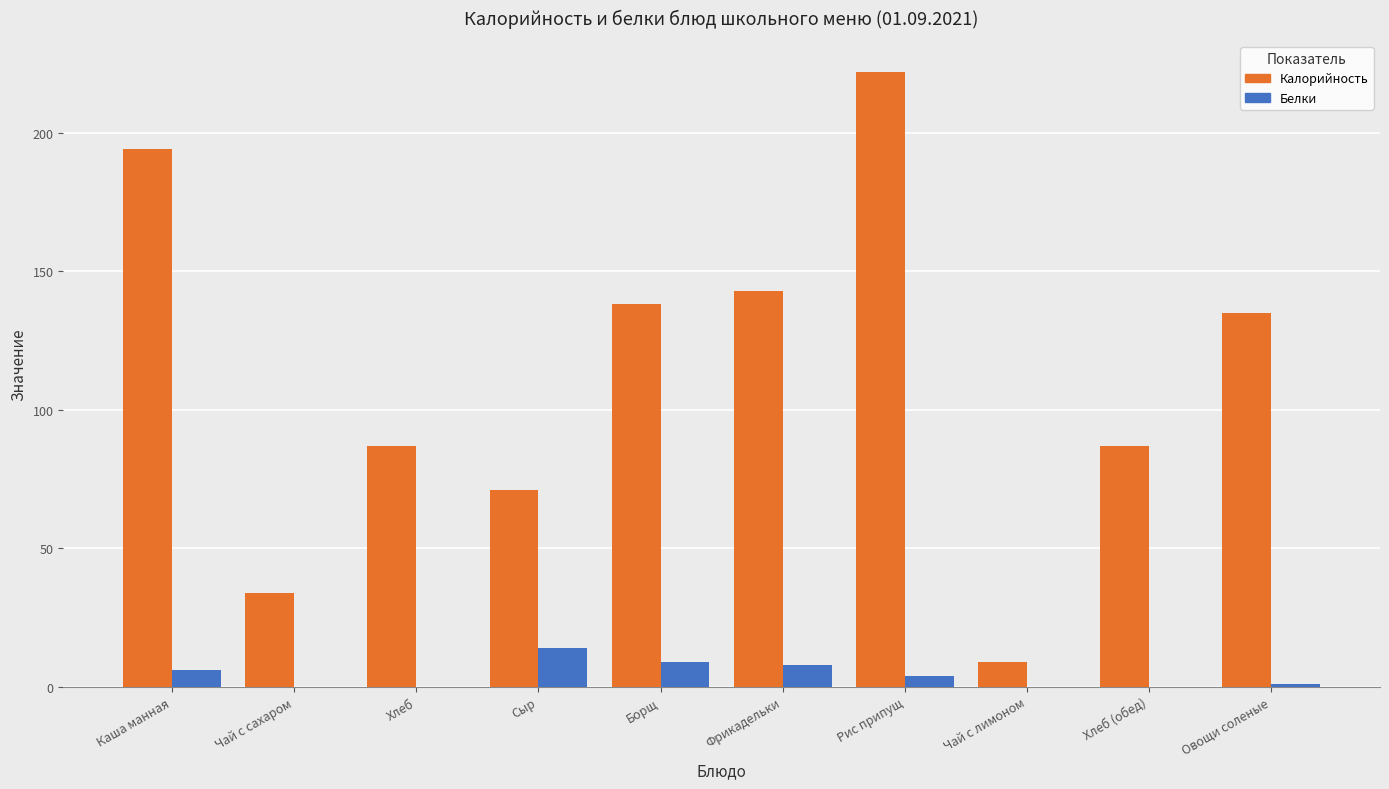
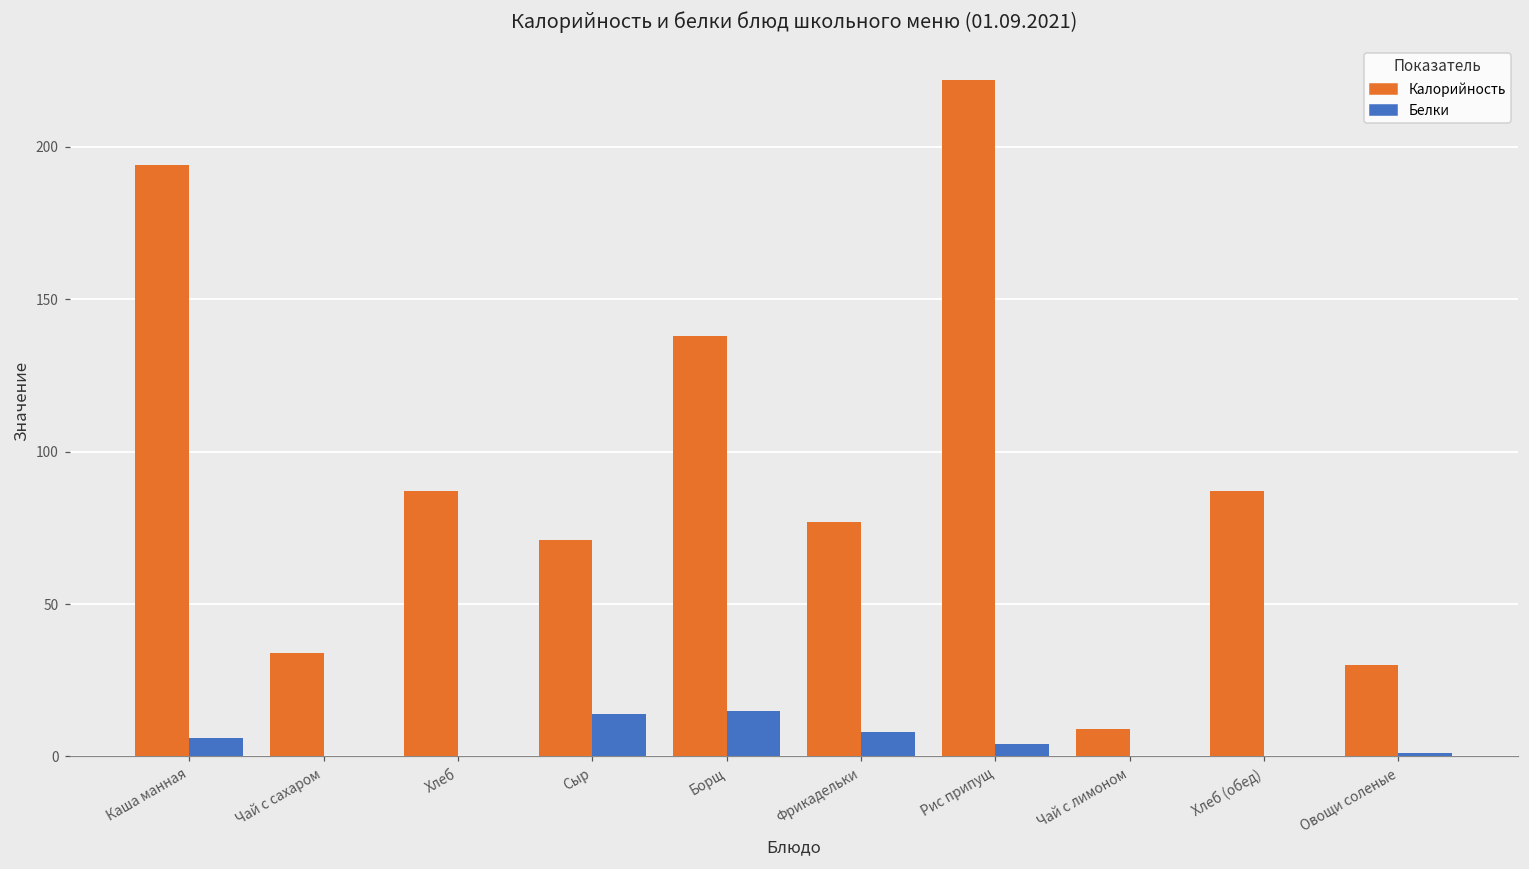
Белки, Борщ: 9 -> 15
Калорийность, Фрикадельки: 143 -> 77
Калорийность, Овощи соленые: 135 -> 30
